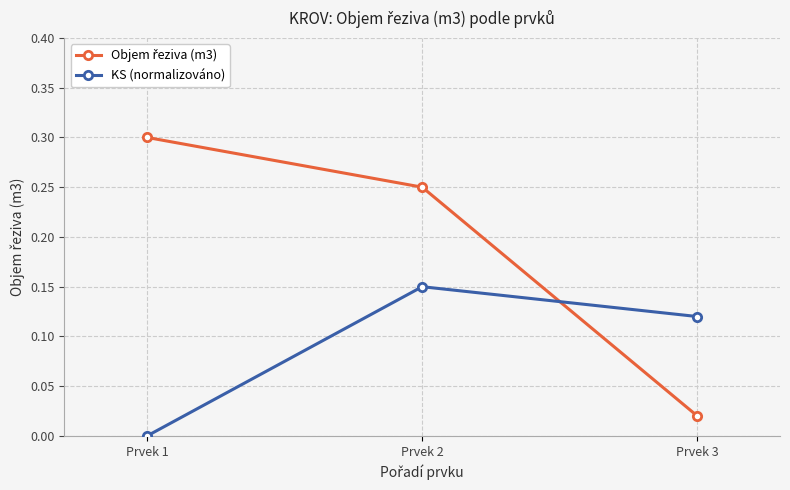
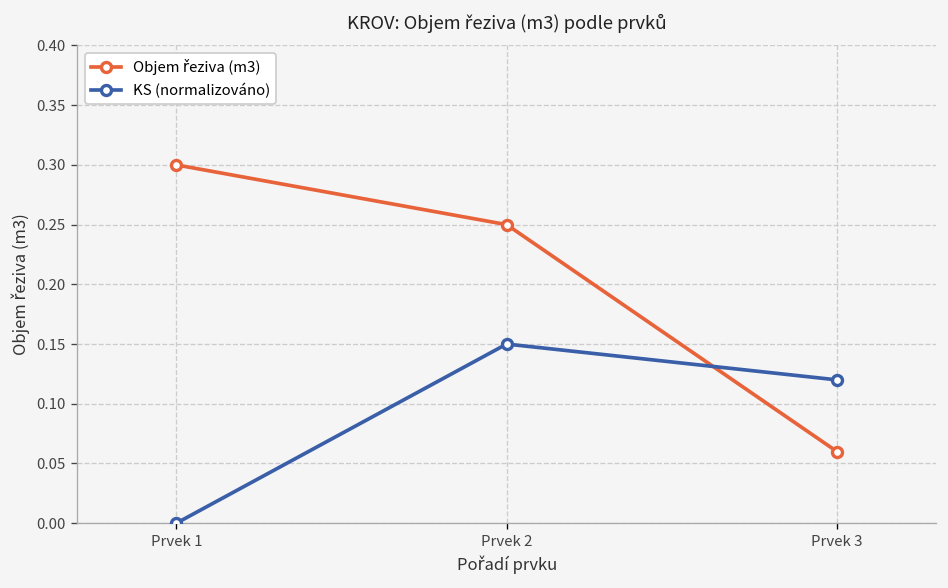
Objem řeziva (m3), Prvek 3: 0.02 -> 0.06
